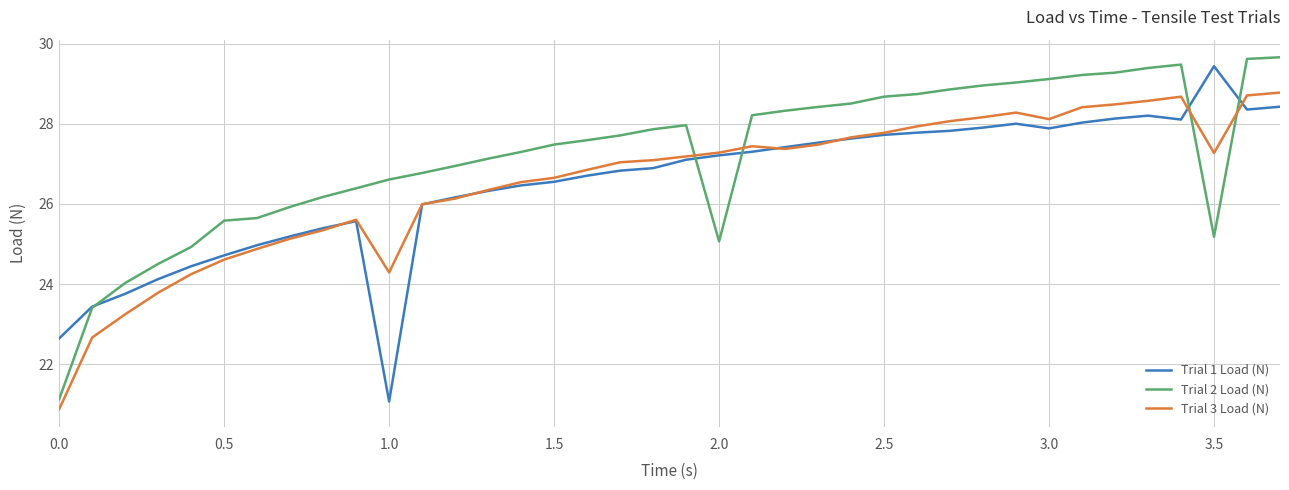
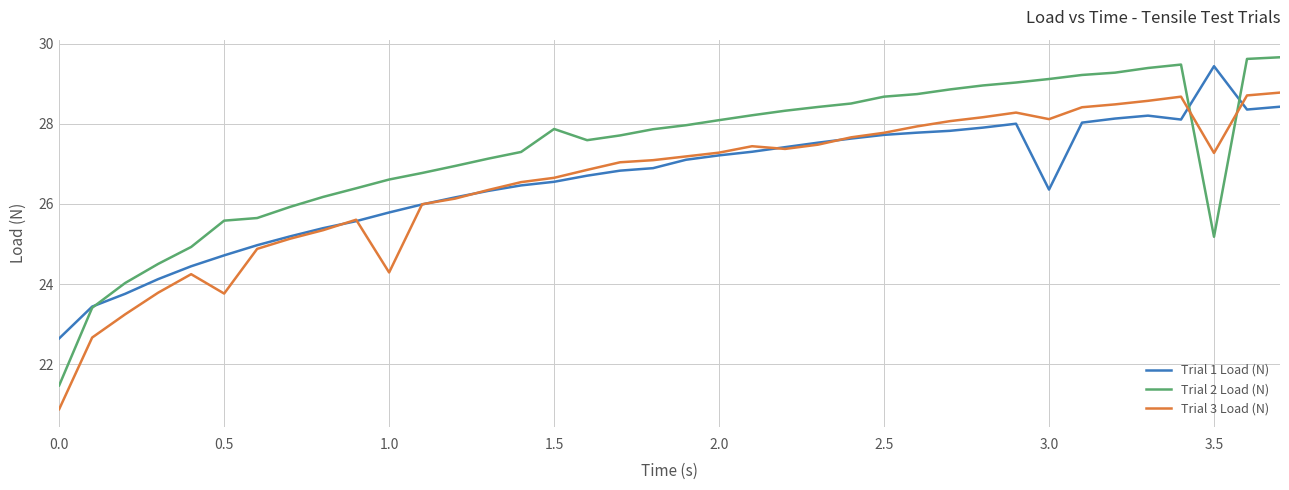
Trial 2 Load (N), 0.0: 21.1 -> 21.5
Trial 3 Load (N), 0.5: 24.6 -> 23.8
Trial 1 Load (N), 1.0: 21.1 -> 25.8
Trial 2 Load (N), 1.5: 27.5 -> 27.9
Trial 2 Load (N), 2.0: 25.1 -> 28.1
Trial 1 Load (N), 3.0: 27.9 -> 26.4
